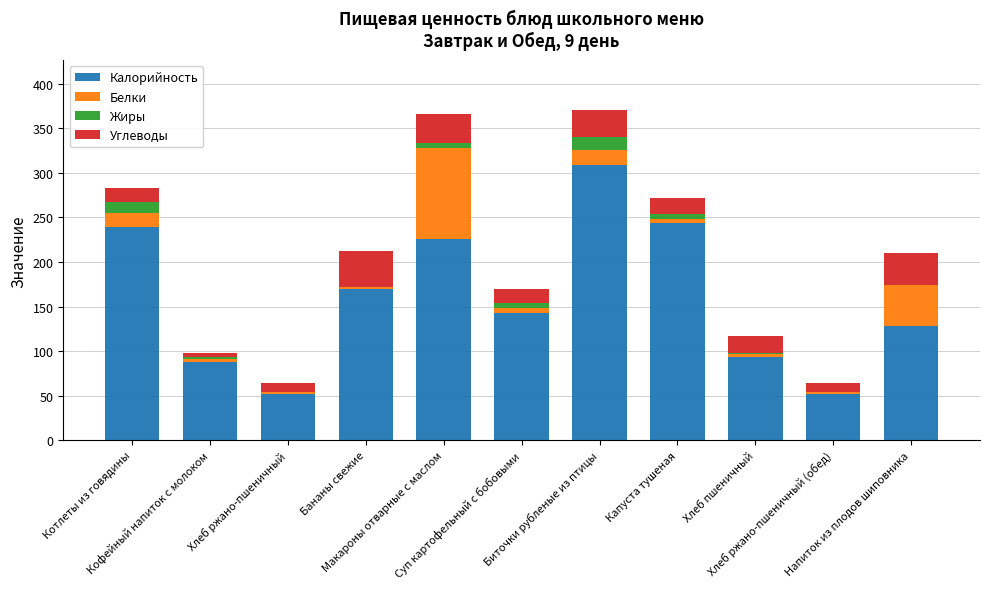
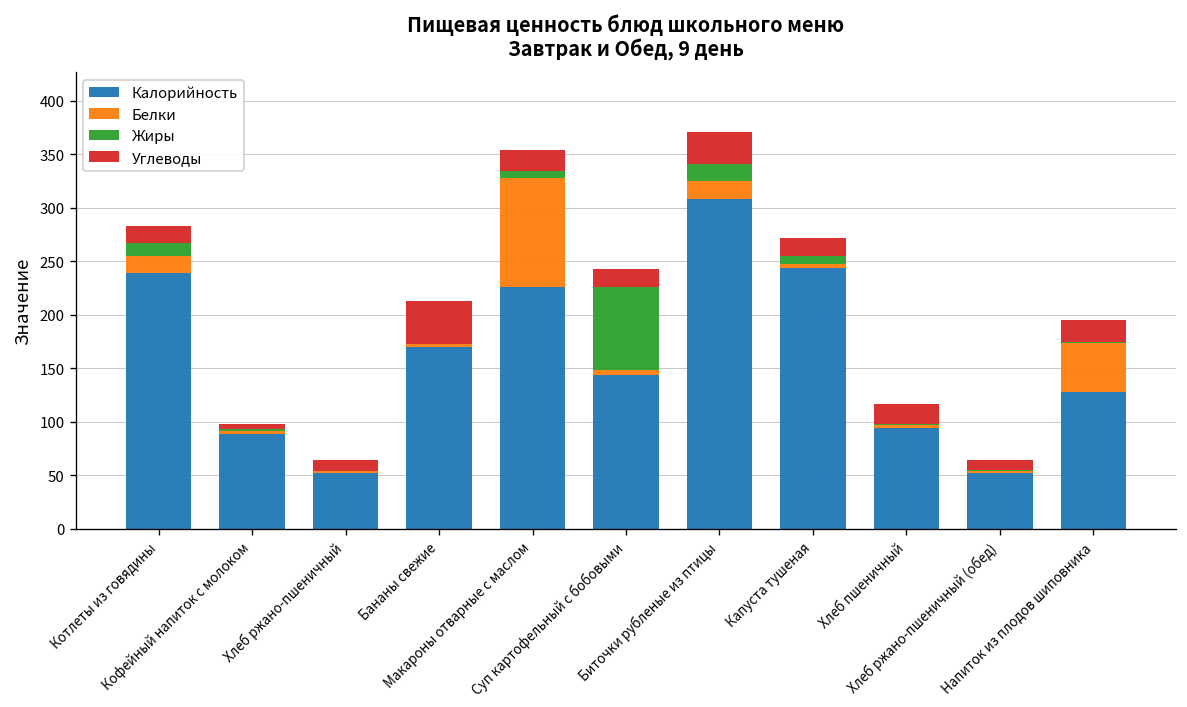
Углеводы, Макароны отварные с маслом: 30 -> 20
Жиры, Суп картофельный с бобовыми: 10 -> 80
Углеводы, Напиток из плодов шиповника: 40 -> 20
